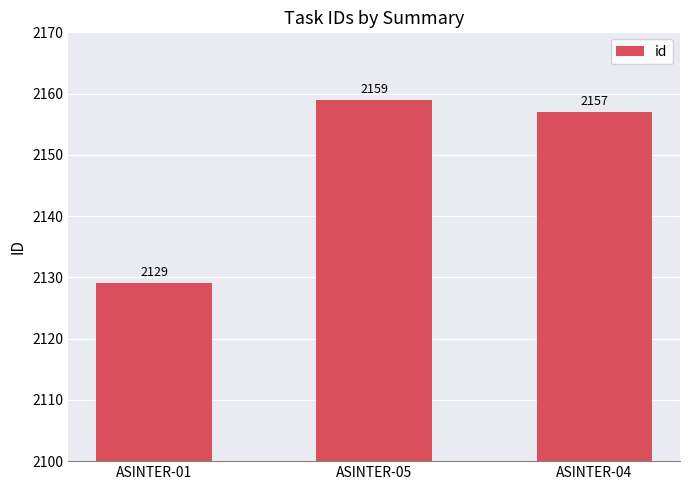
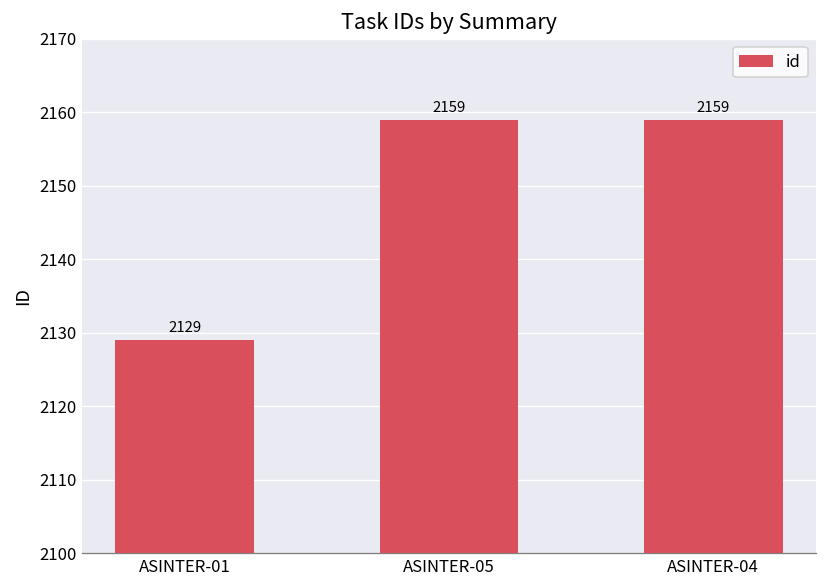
ASINTER-04: 2157 -> 2159
